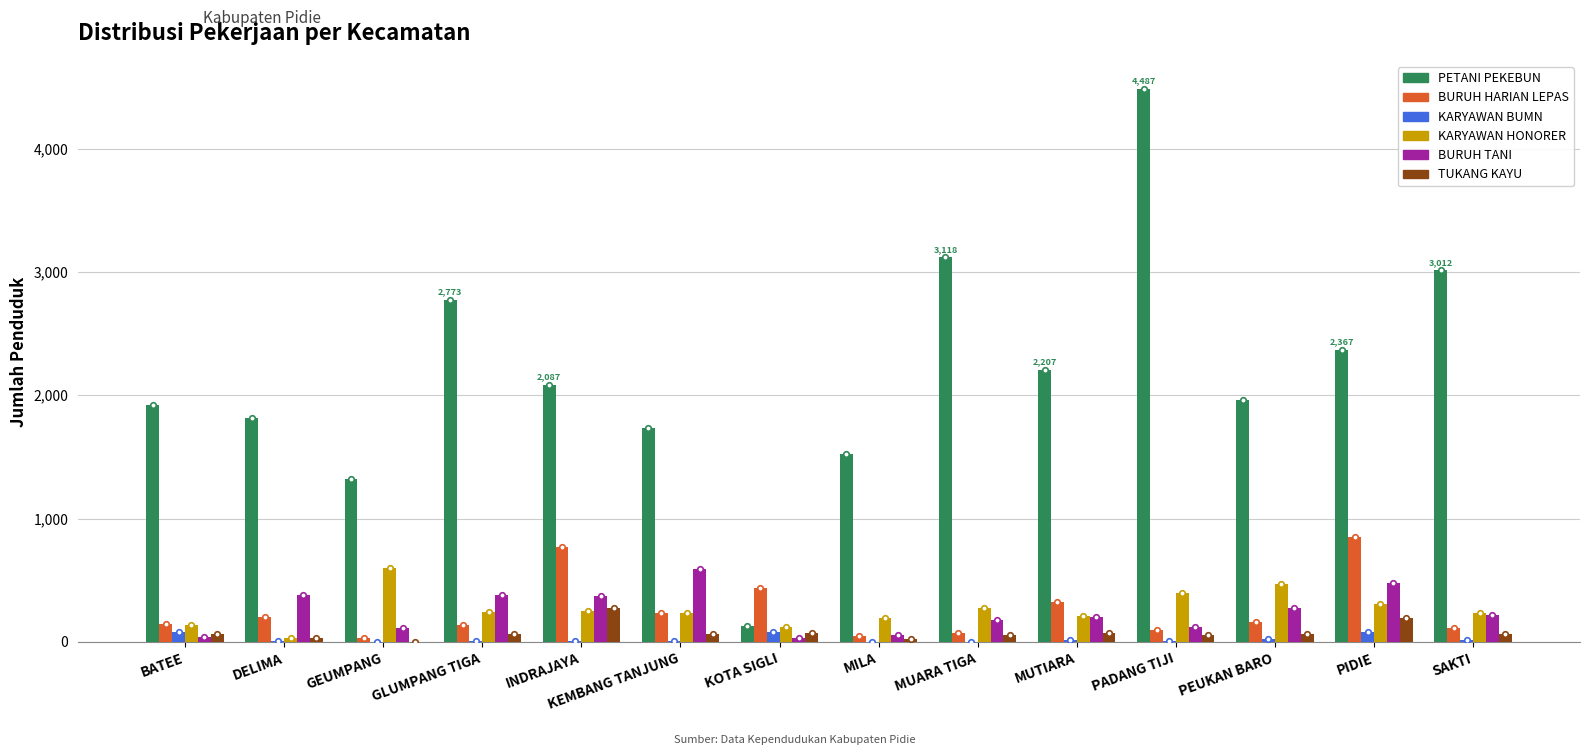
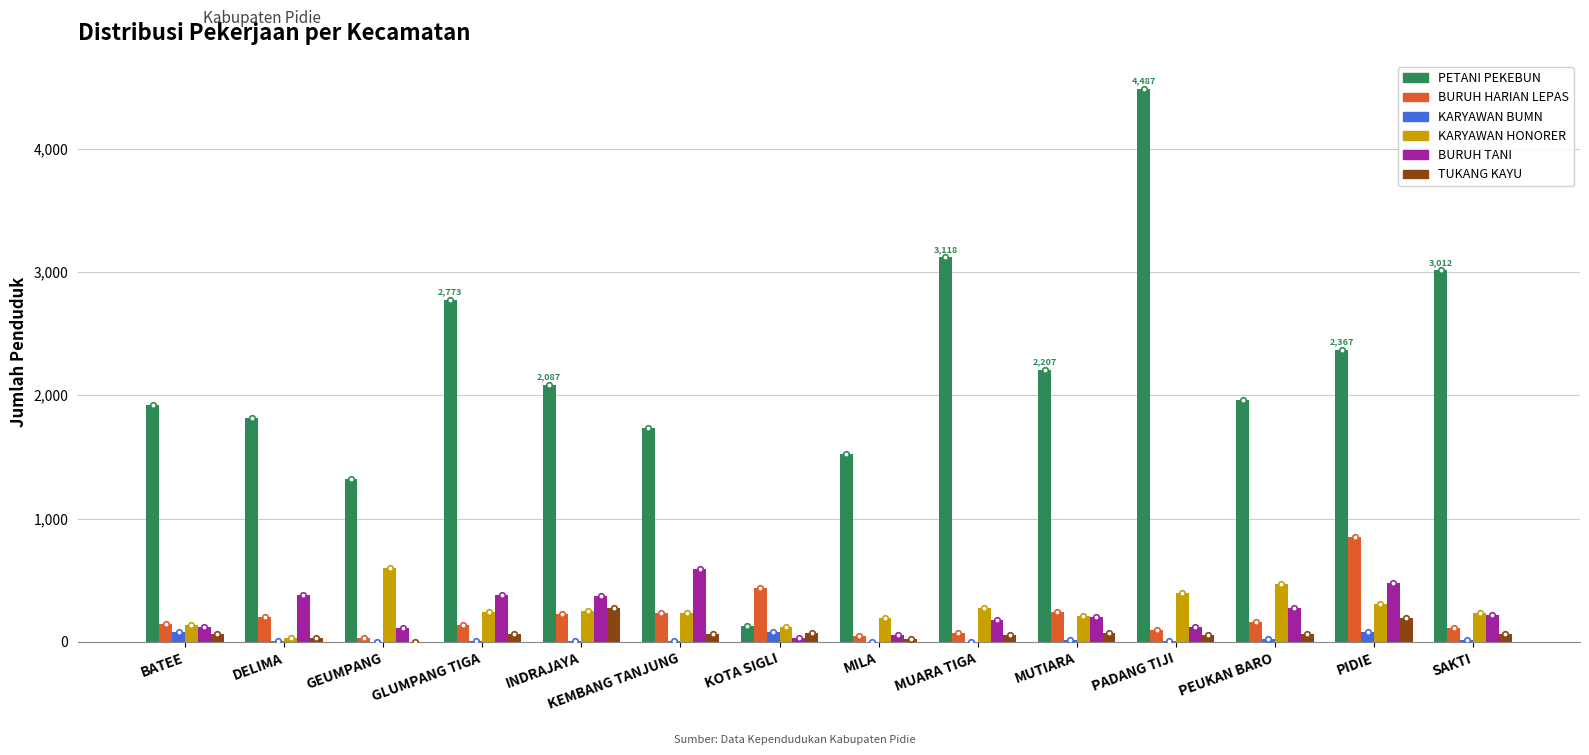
BURUH TANI, BATEE: 40 -> 120
BURUH HARIAN LEPAS, INDRAJAYA: 770 -> 220
BURUH HARIAN LEPAS, MUTIARA: 320 -> 240
